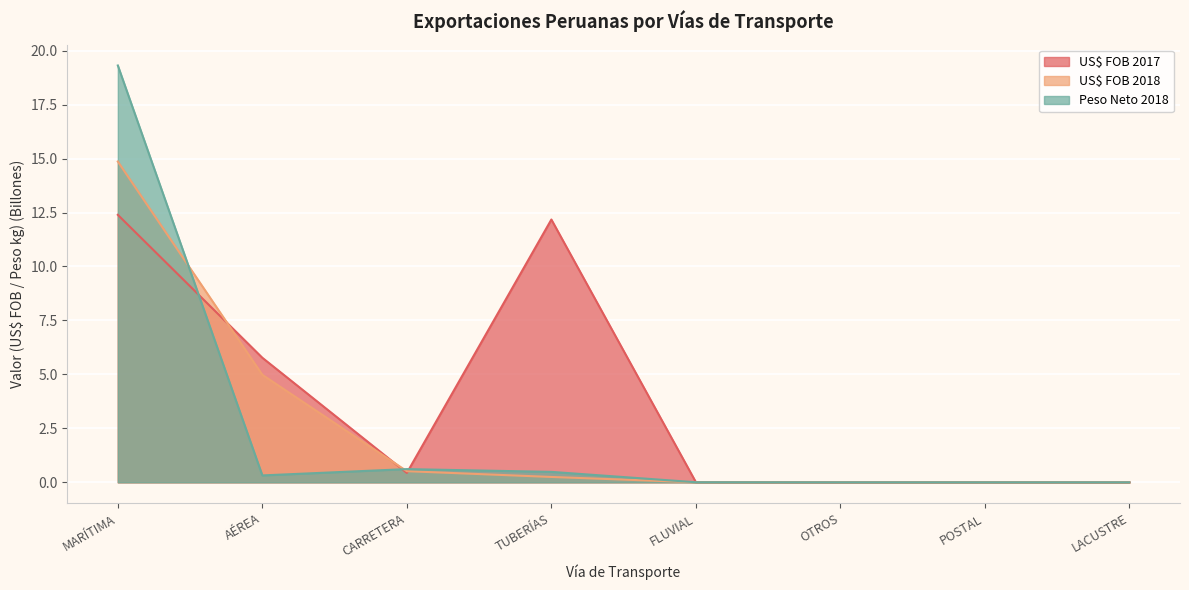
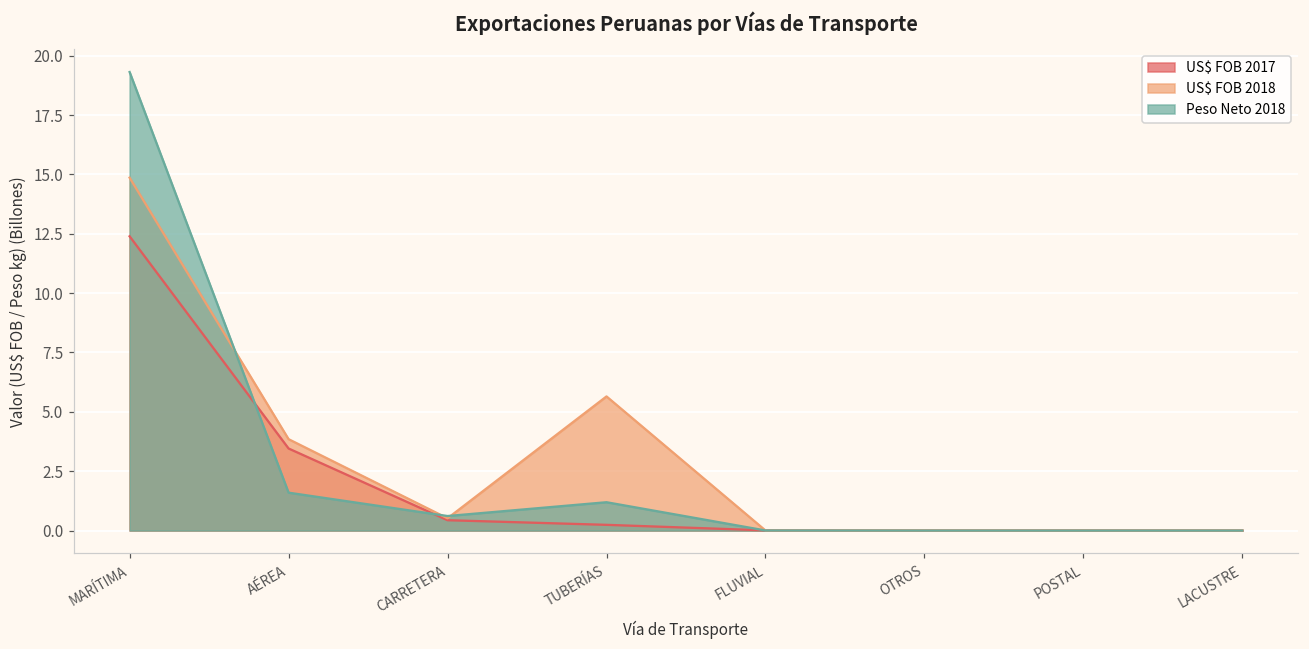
US$ FOB 2017, AÉREA: 5.8 -> 3.5
US$ FOB 2018, AÉREA: 5.0 -> 3.8
Peso Neto 2018, AÉREA: 0.3 -> 1.6
US$ FOB 2017, TUBERÍAS: 12.2 -> 0.2
US$ FOB 2018, TUBERÍAS: 0.2 -> 5.6
Peso Neto 2018, TUBERÍAS: 0.5 -> 1.2
